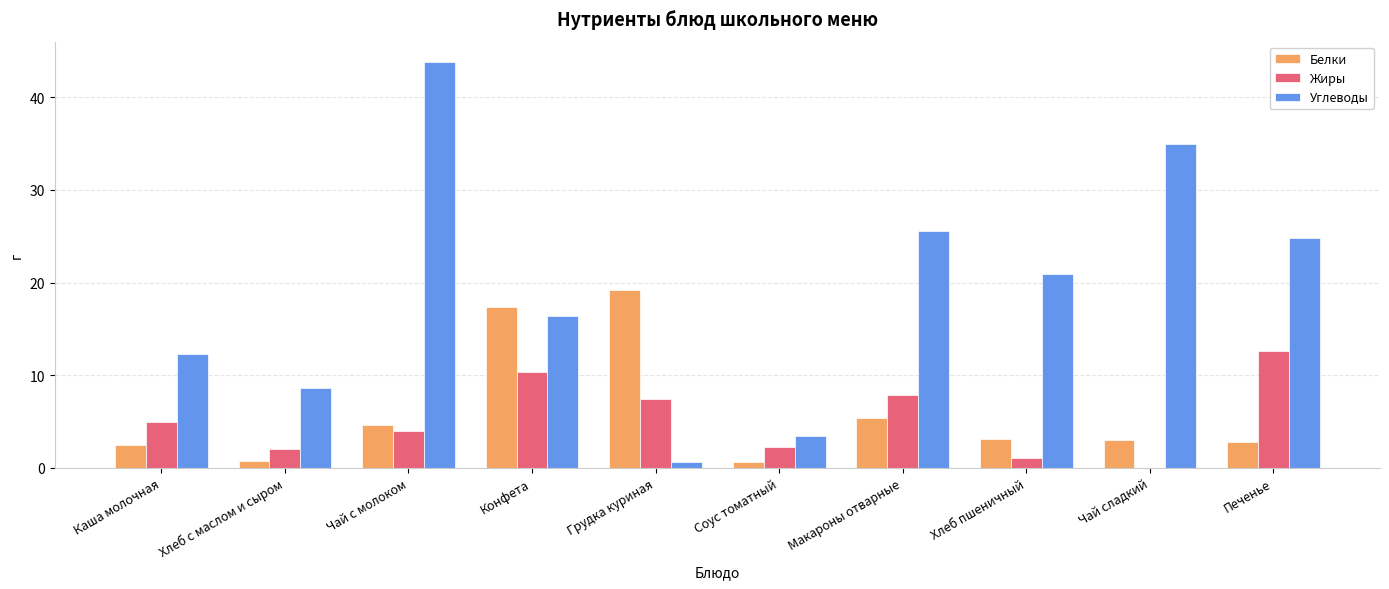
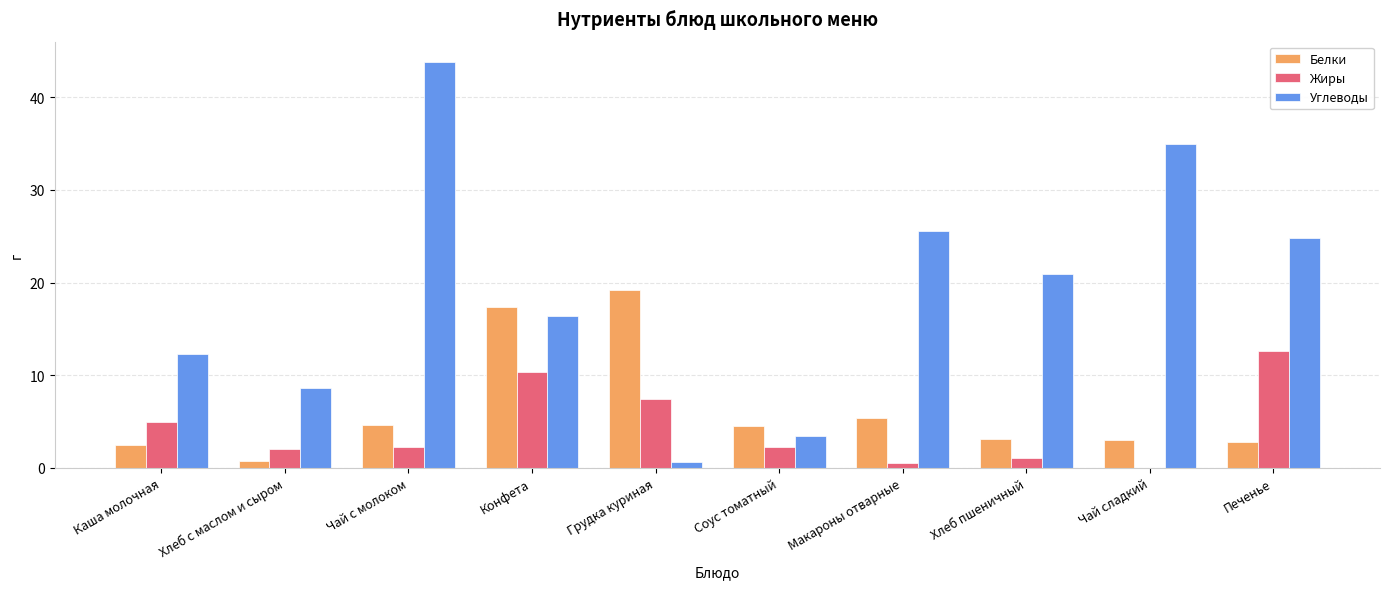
Жиры, Чай с молоком: 4 -> 2
Белки, Соус томатный: 1 -> 5
Жиры, Макароны отварные: 8 -> 1
